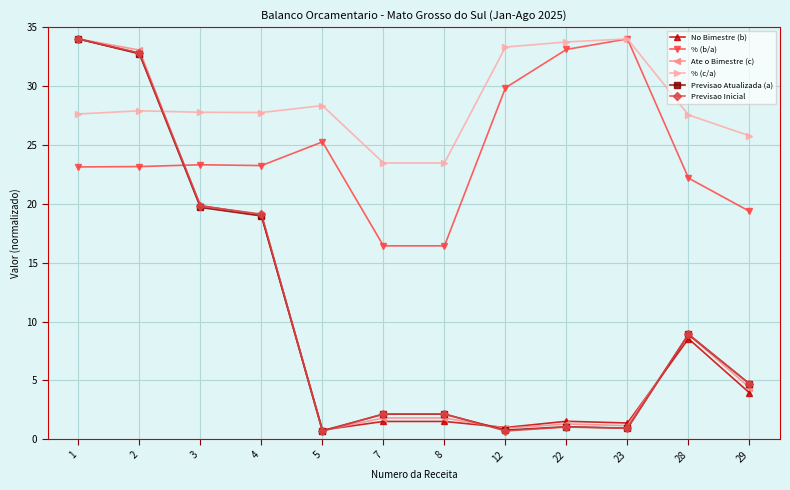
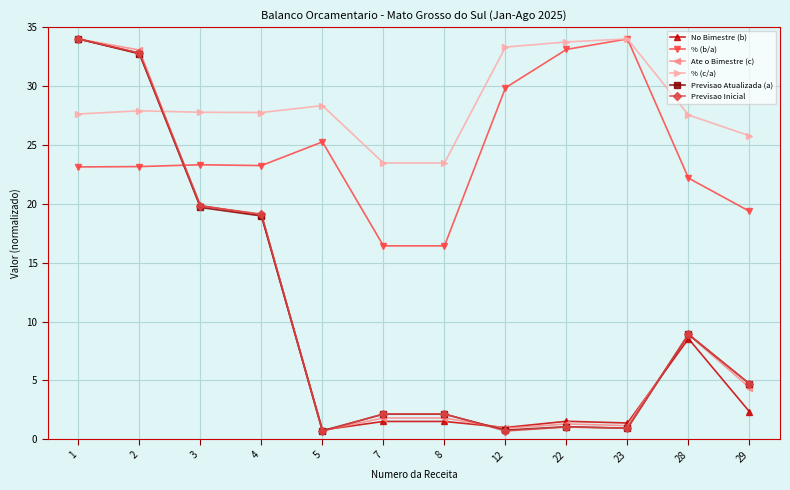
No Bimestre (b), 29: 3.9 -> 2.3
